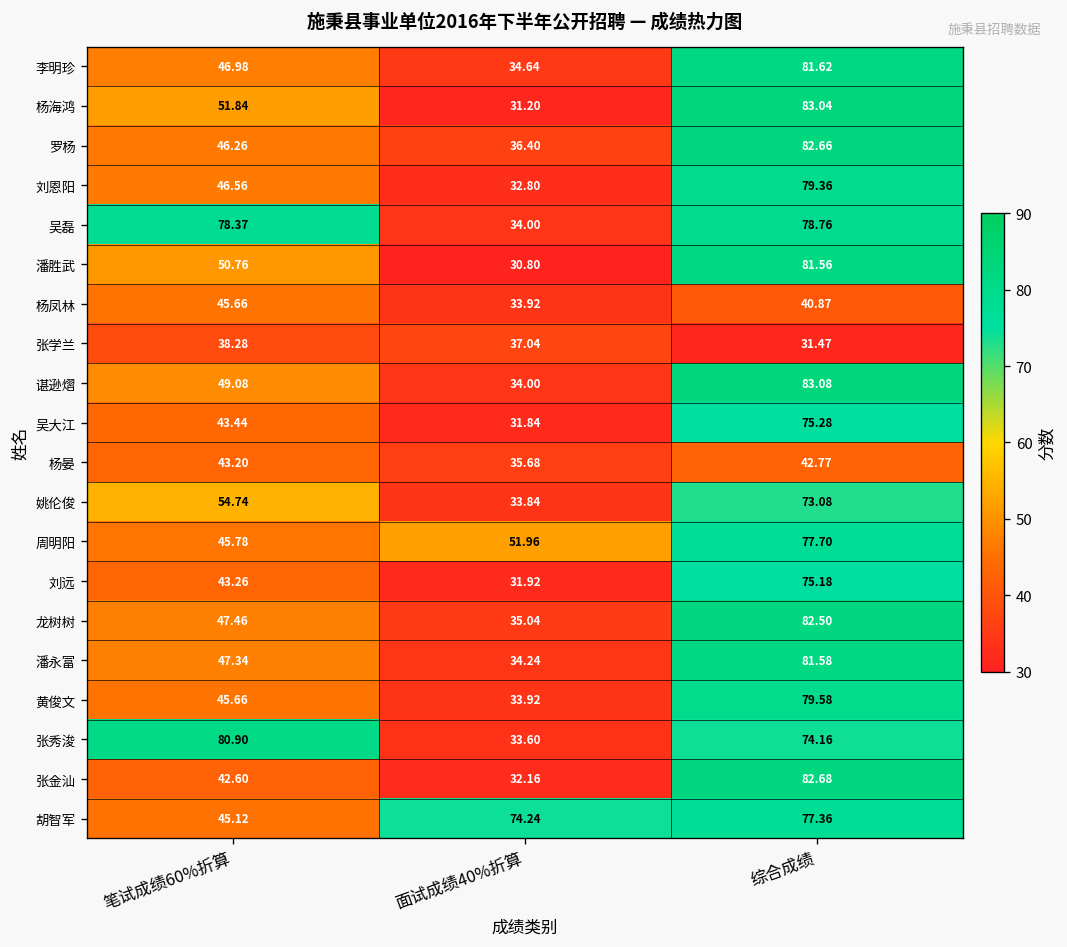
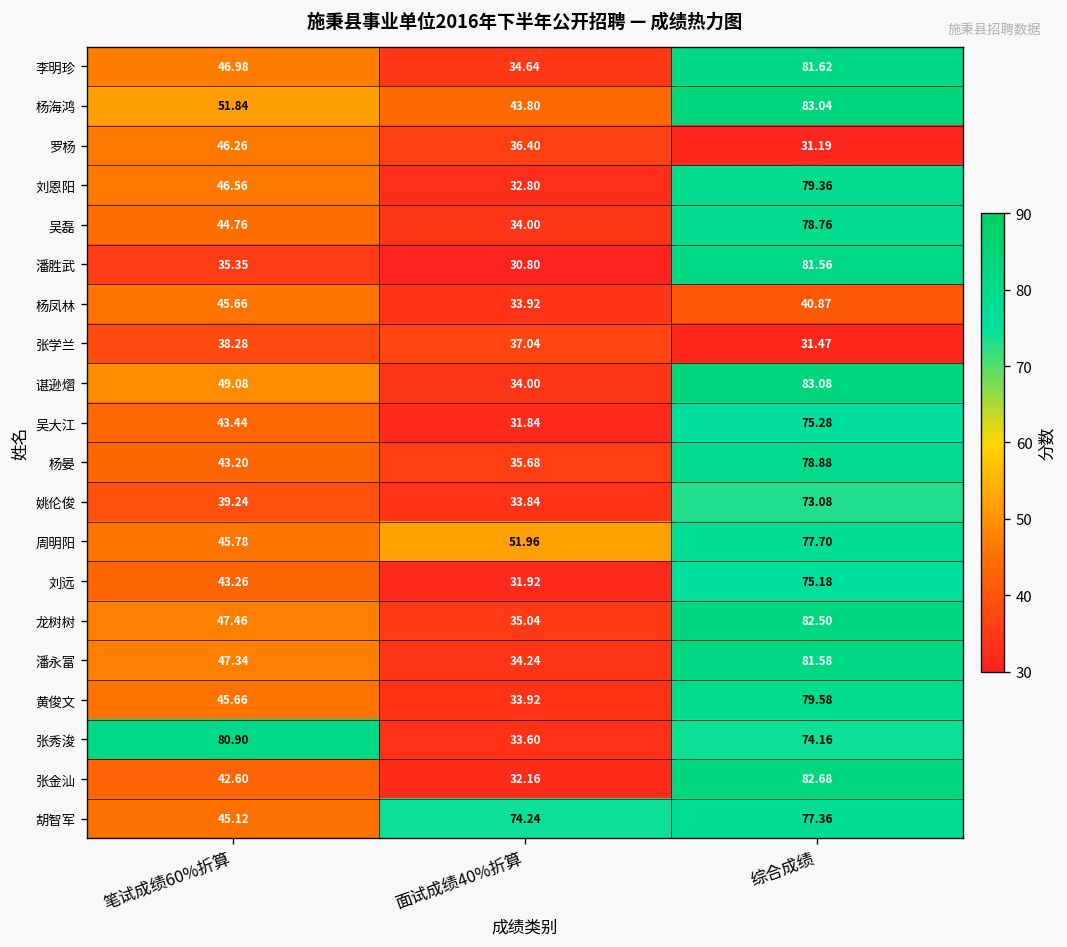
杨海鸿, 面试成绩40%折算: 31.20 -> 43.80
罗杨, 综合成绩: 82.66 -> 31.19
吴磊, 笔试成绩60%折算: 78.37 -> 44.76
潘胜武, 笔试成绩60%折算: 50.76 -> 35.35
杨晏, 综合成绩: 42.77 -> 78.88
姚伦俊, 笔试成绩60%折算: 54.74 -> 39.24
